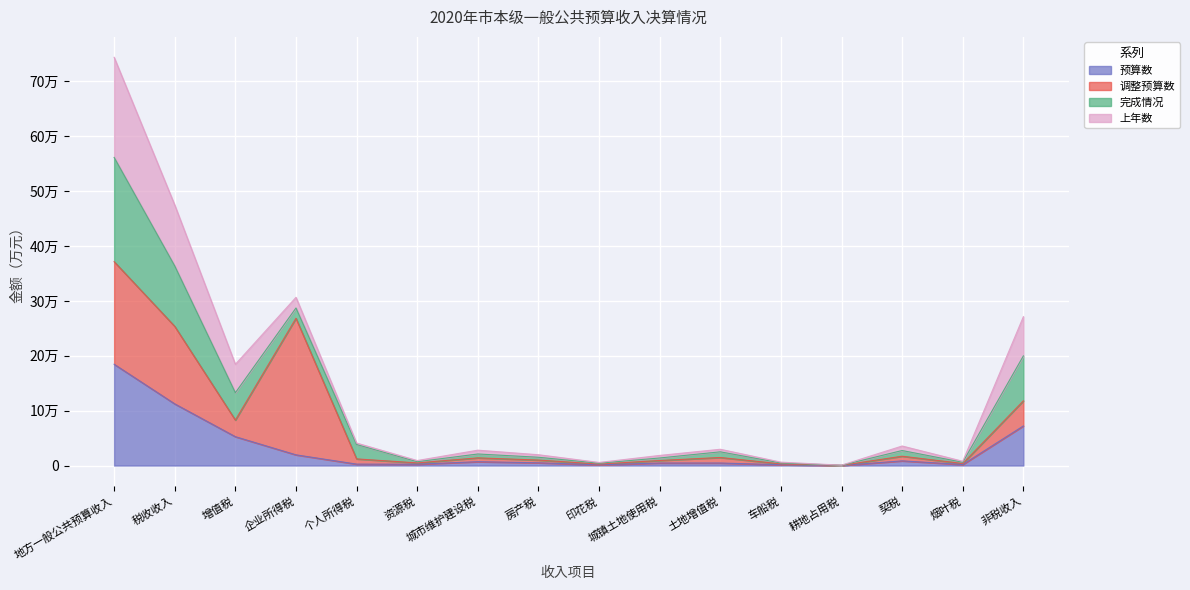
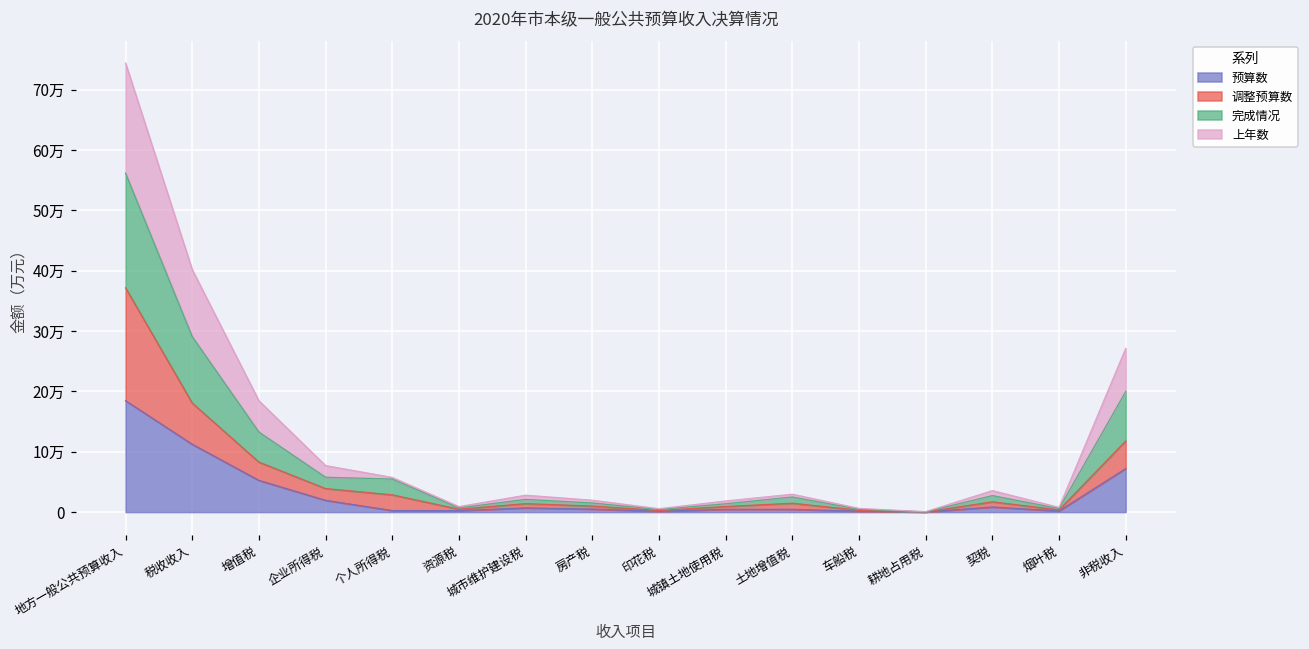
调整预算数, 税收收入: 14万 -> 7万
调整预算数, 企业所得税: 25万 -> 2万
调整预算数, 个人所得税: 1万 -> 3万
